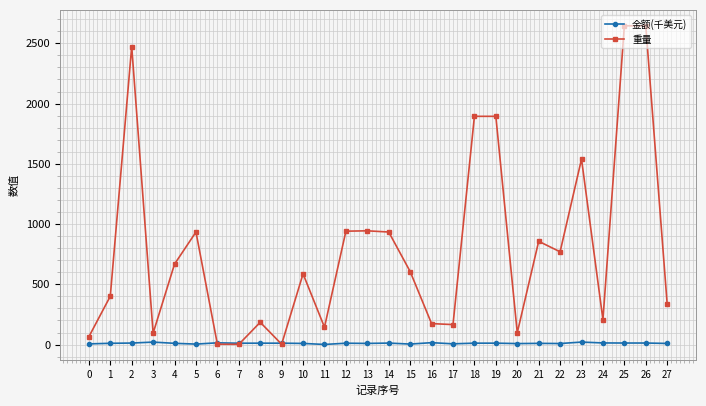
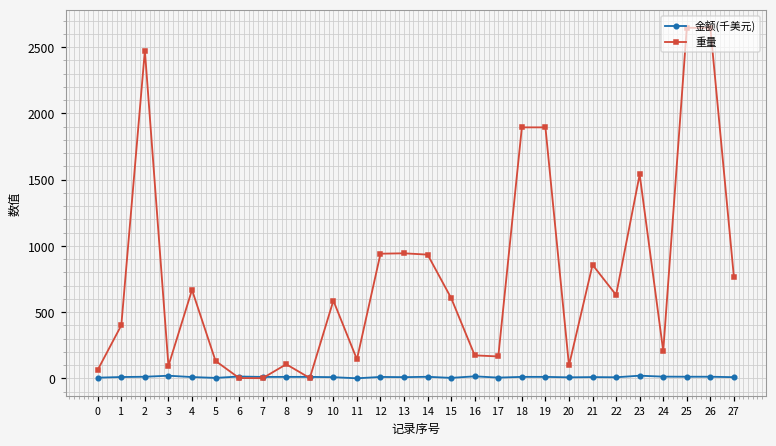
重量, 5: 930 -> 130
重量, 8: 190 -> 110
重量, 22: 770 -> 630
重量, 27: 330 -> 760
